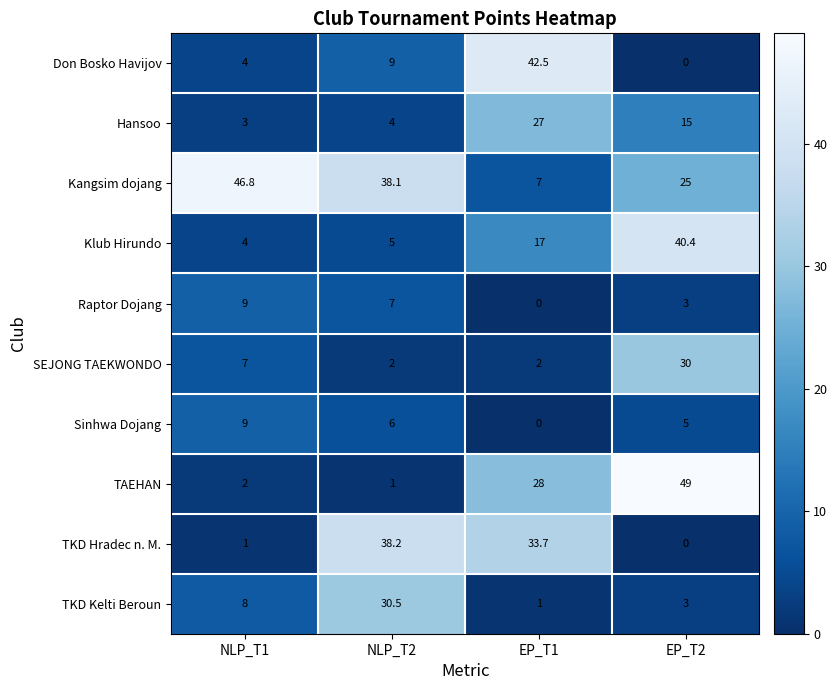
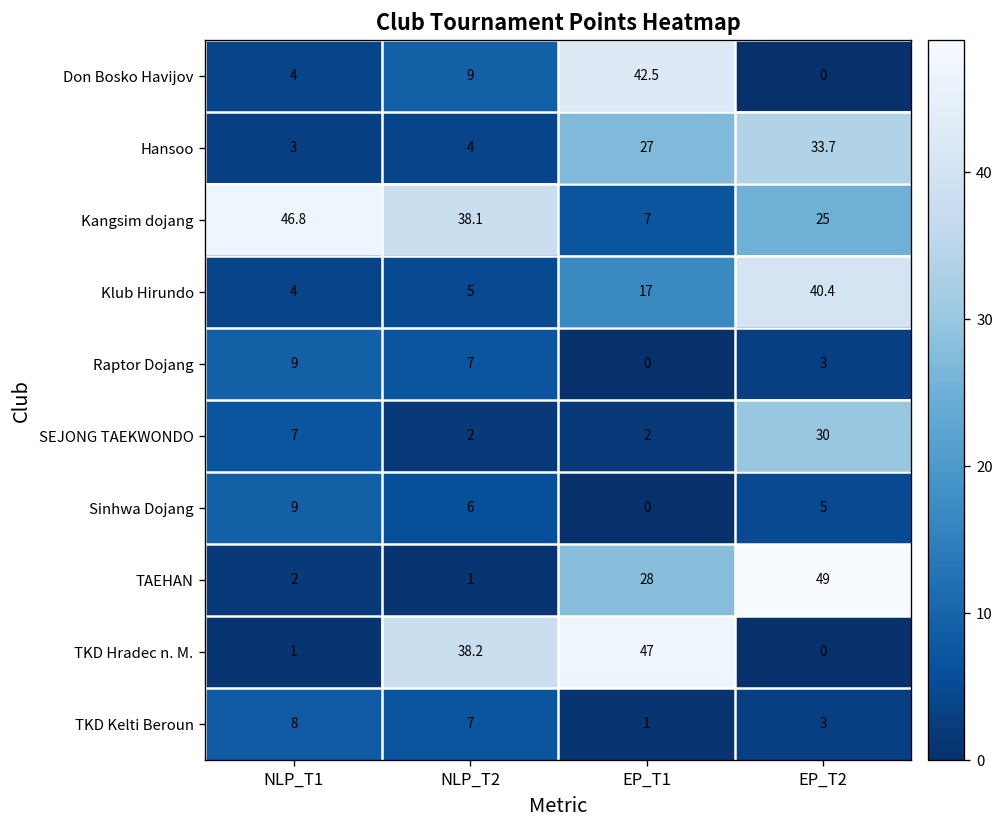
Hansoo, EP_T2: 15 -> 33.7
TKD Hradec n. M., EP_T1: 33.7 -> 47
TKD Kelti Beroun, NLP_T2: 30.5 -> 7
